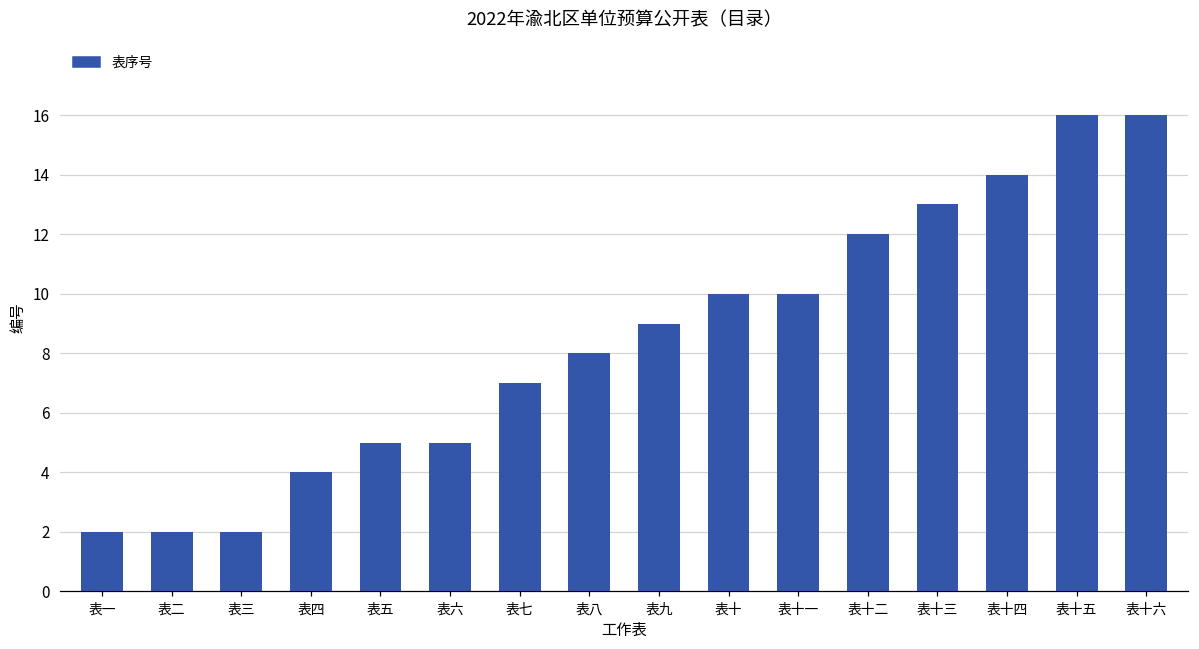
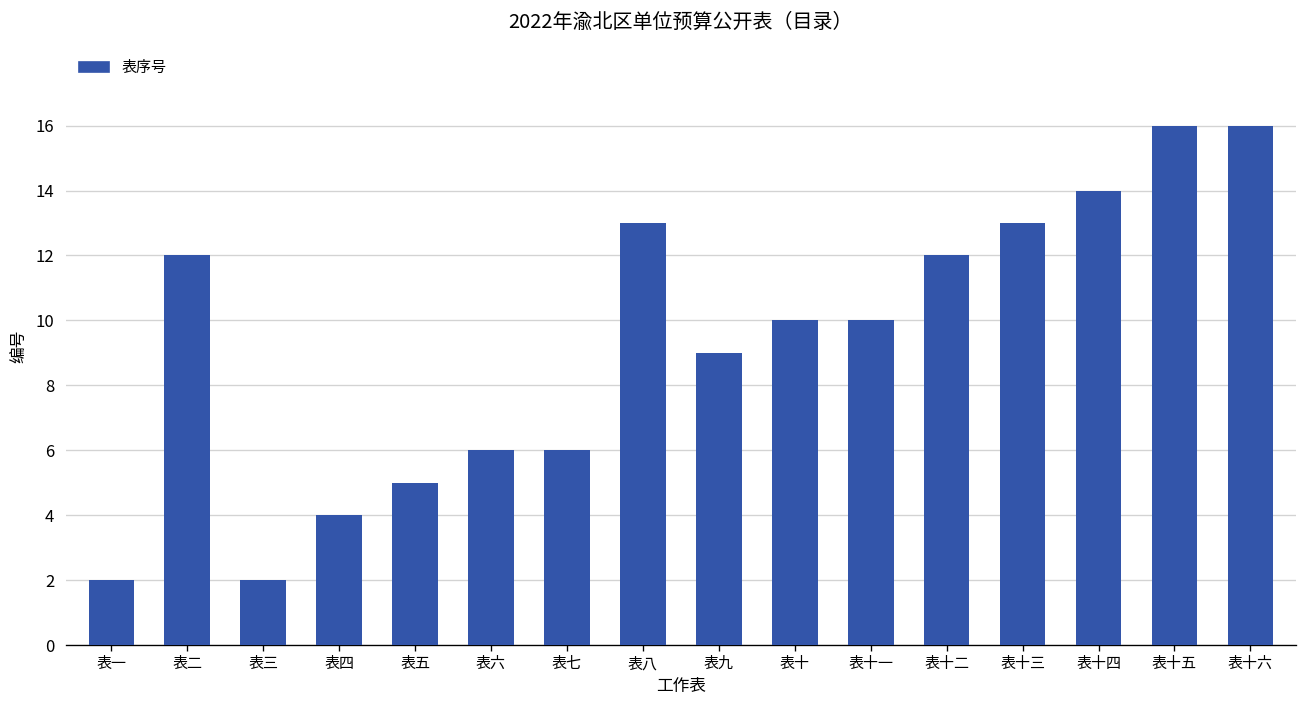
表二: 2 -> 12
表六: 5 -> 6
表七: 7 -> 6
表八: 8 -> 13
